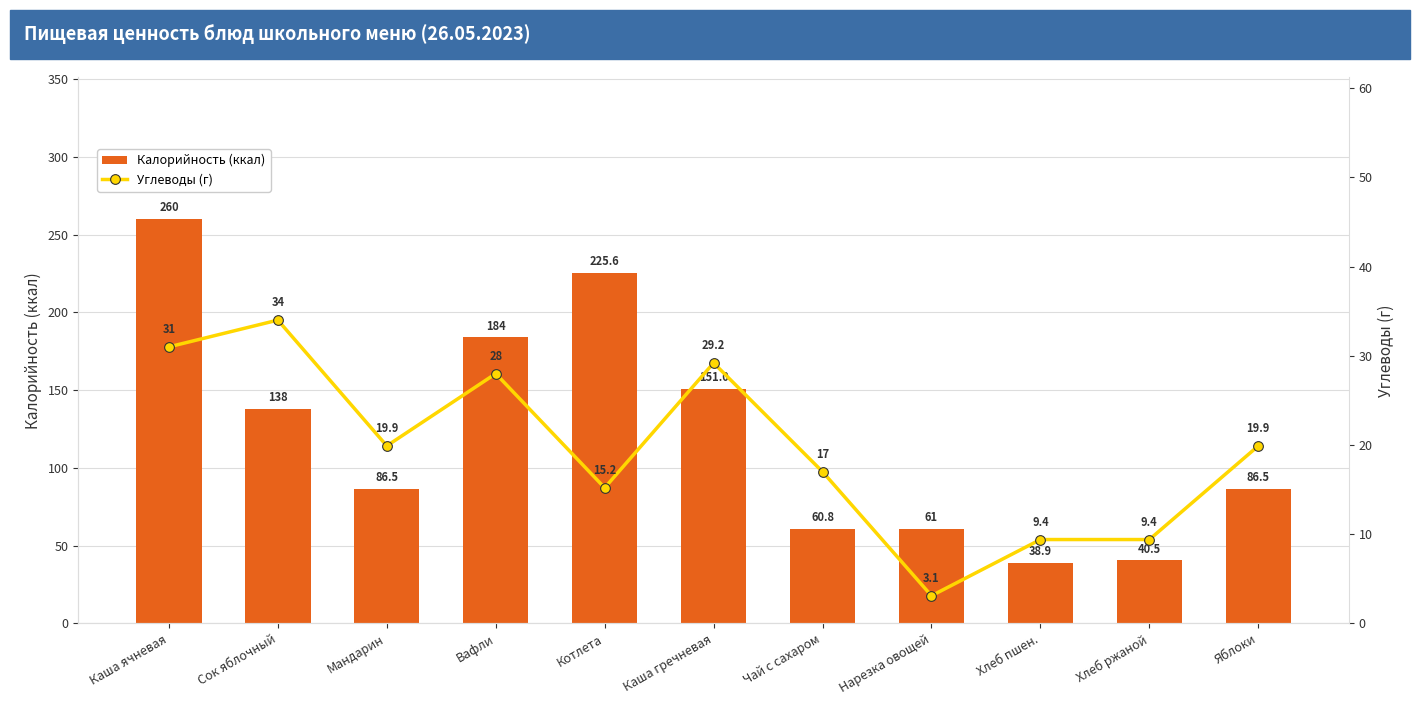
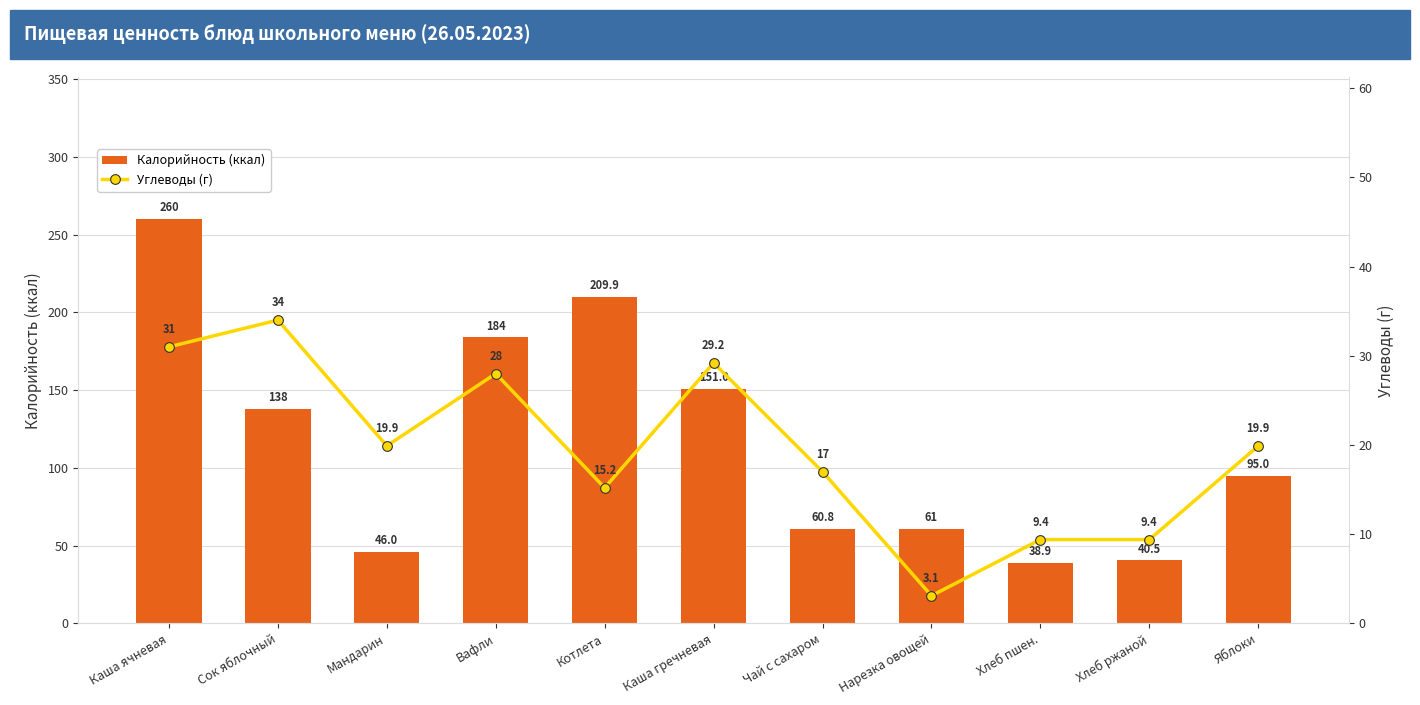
Калорийность (ккал), Мандарин: 86.5 -> 46.0
Калорийность (ккал), Котлета: 225.6 -> 209.9
Калорийность (ккал), Яблоки: 86.5 -> 95.0
